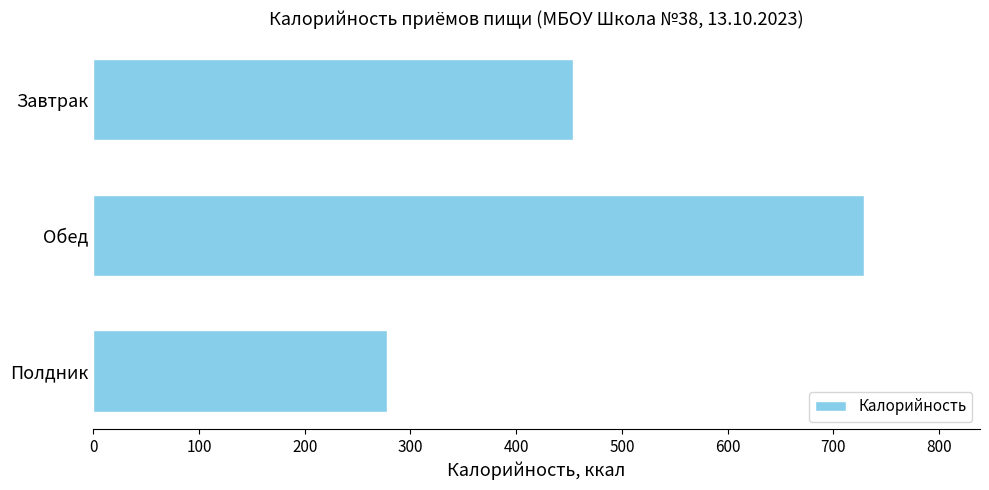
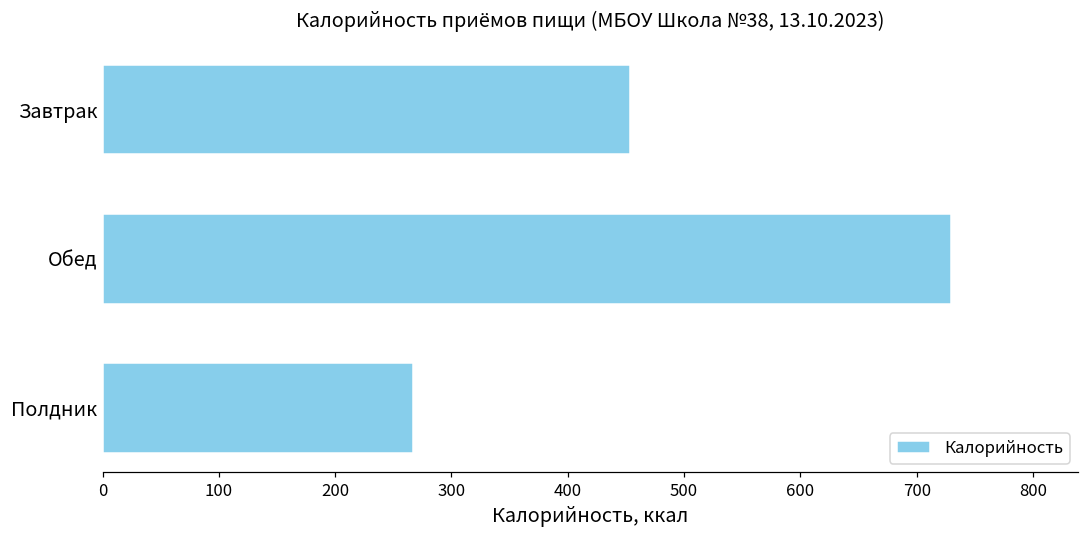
Полдник: 277 -> 267
